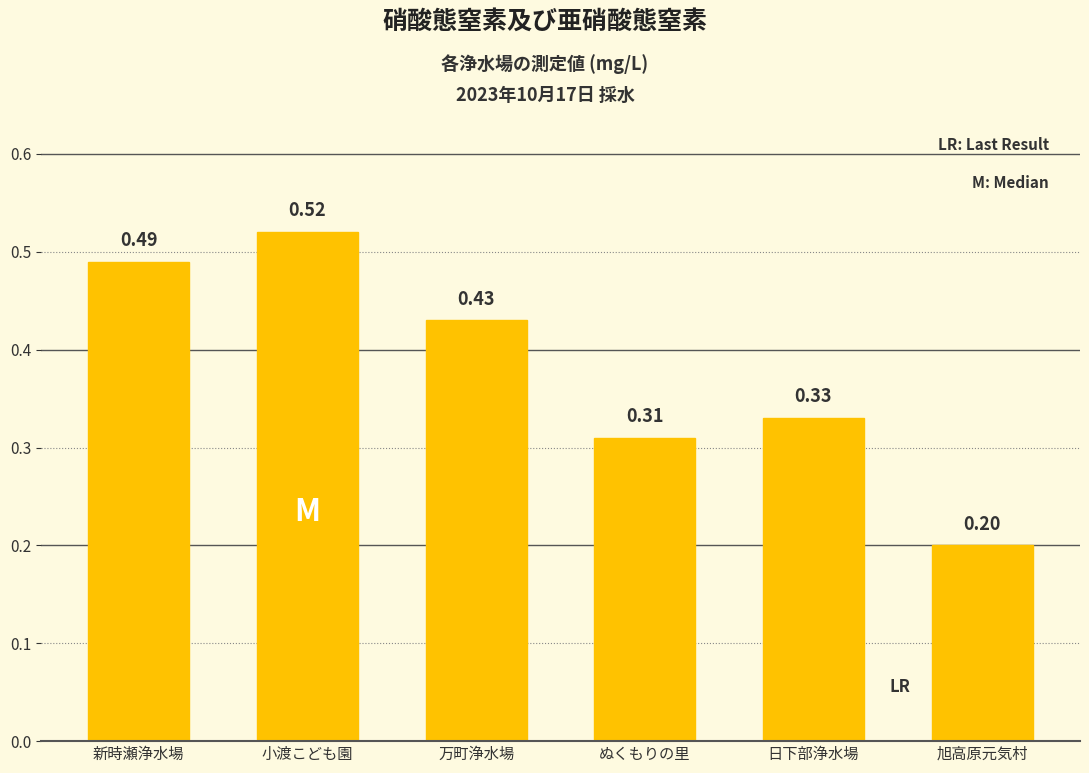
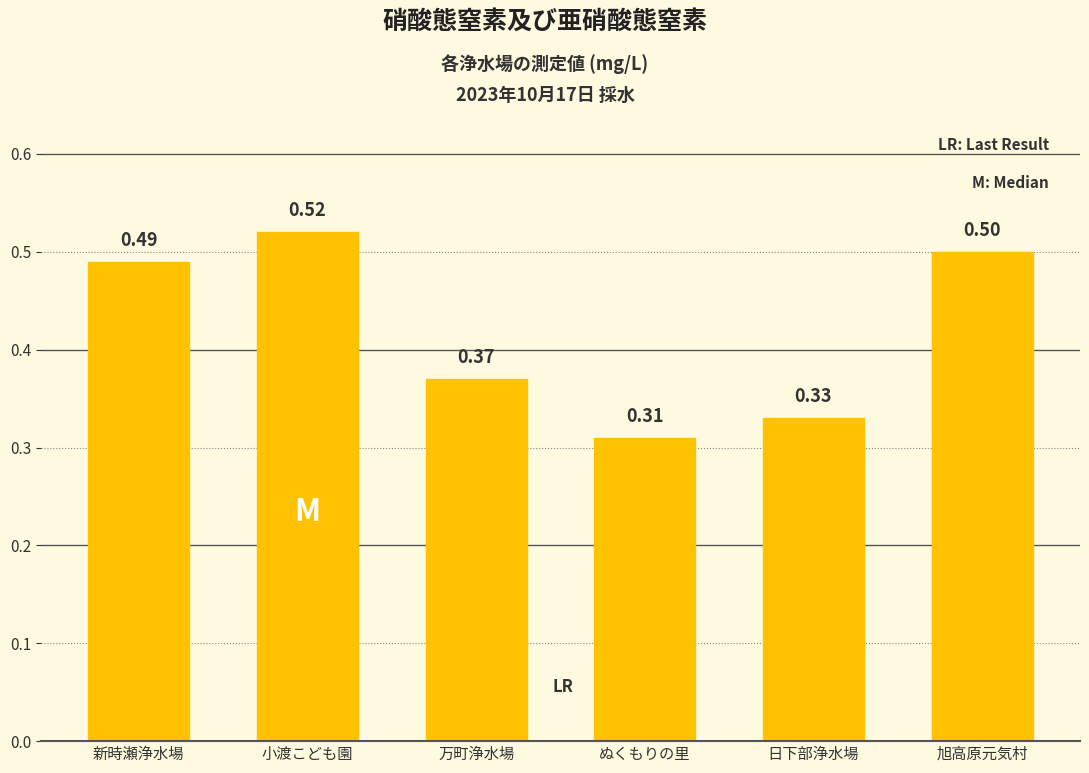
万町浄水場: 0.43 -> 0.37
旭高原元気村: 0.20 -> 0.50
